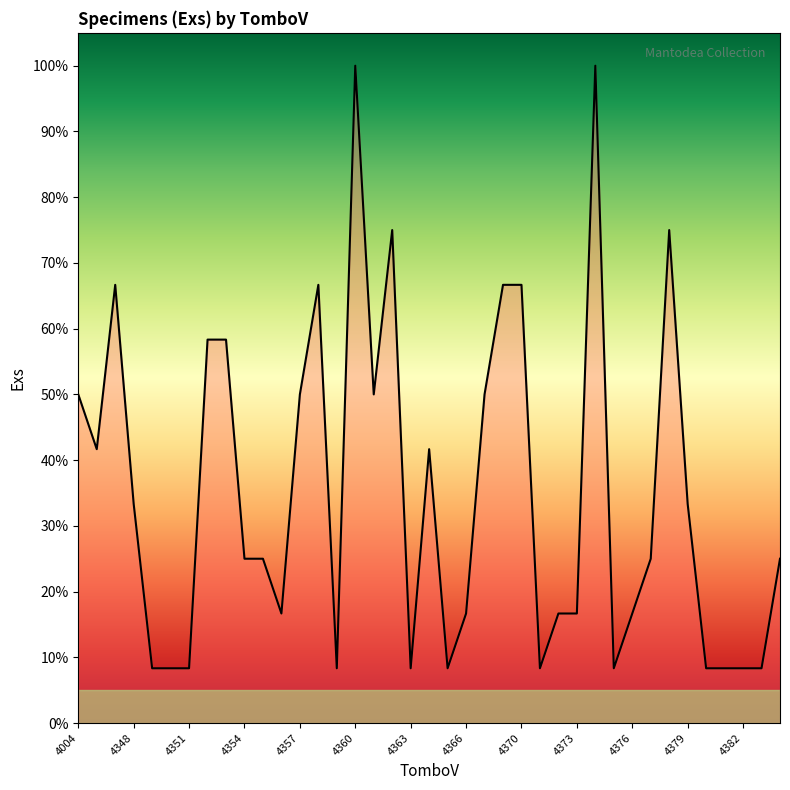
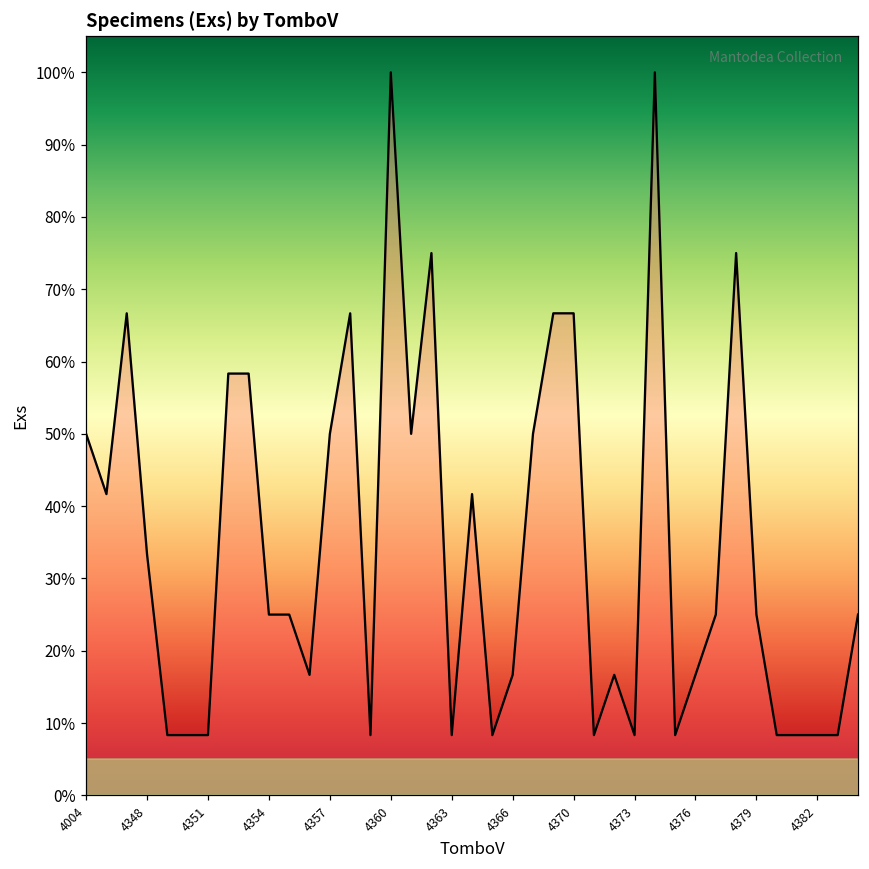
4373: 17% -> 8%
4379: 33% -> 25%
